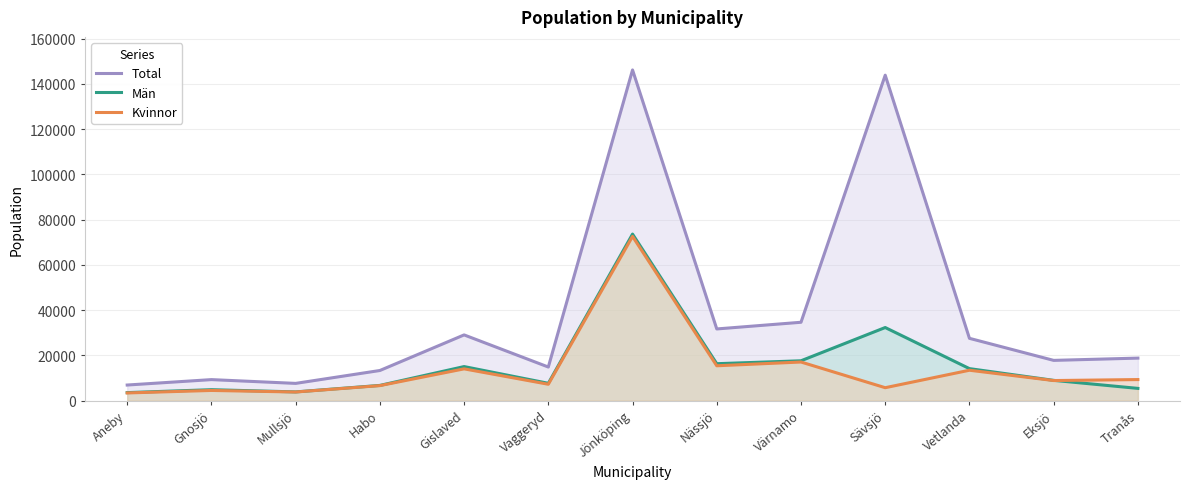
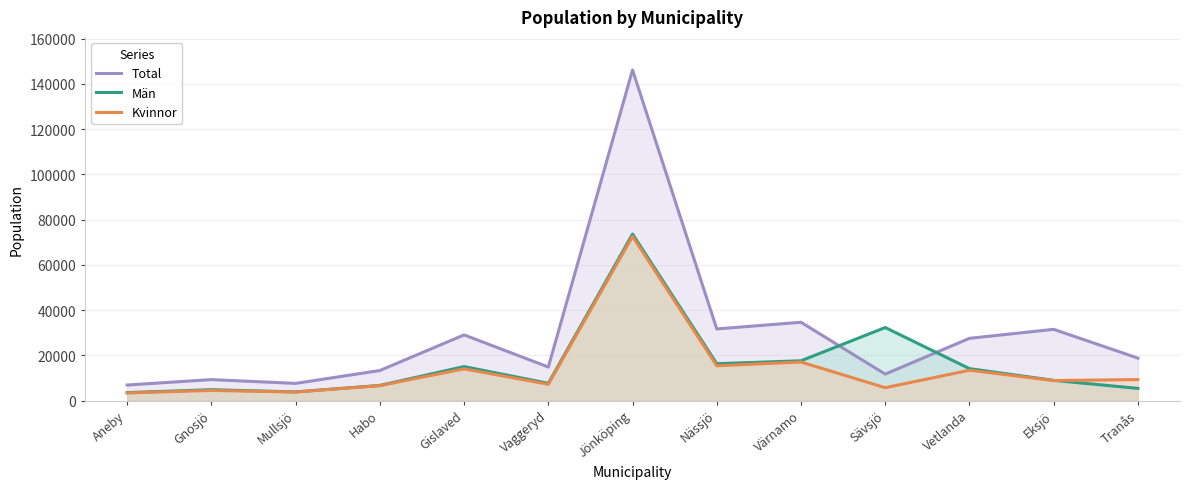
Total, Sävsjö: 144000 -> 12000
Total, Eksjö: 18000 -> 31000
